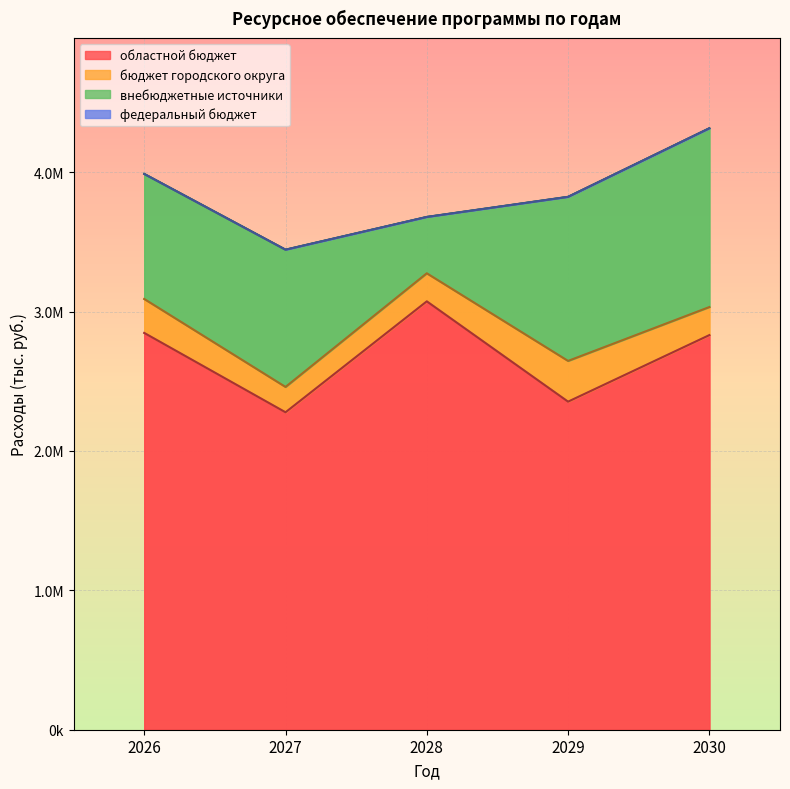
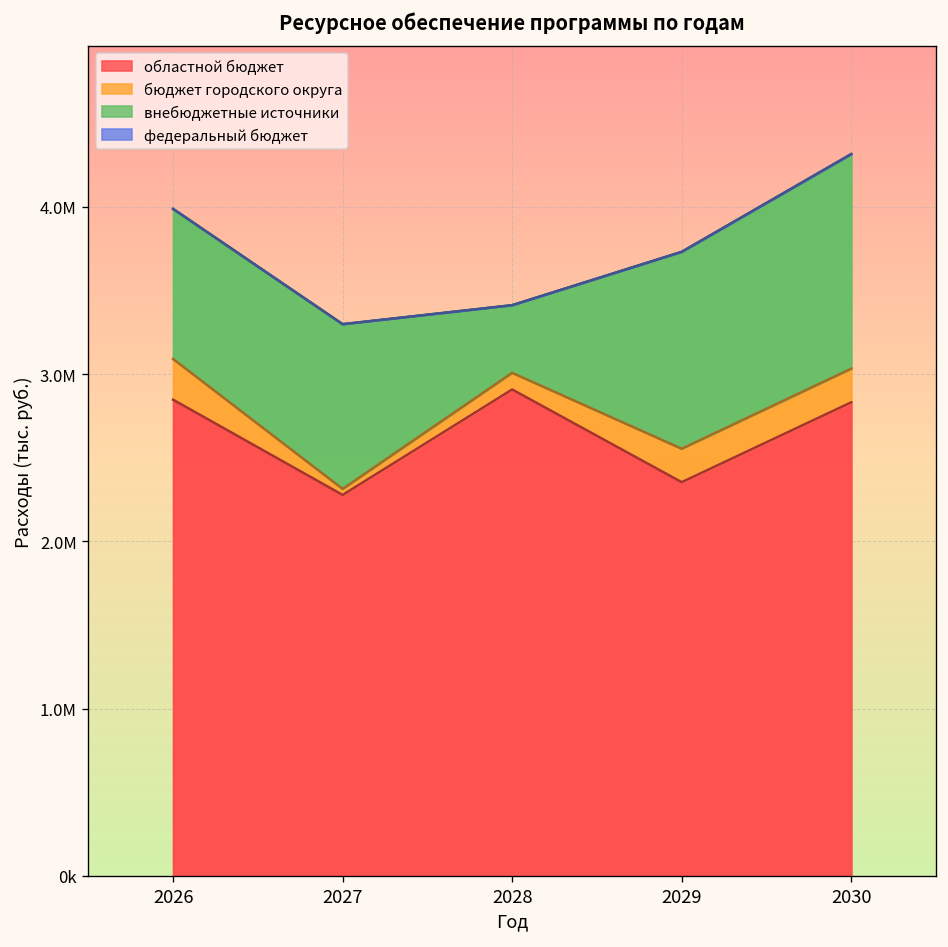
бюджет городского округа, 2027: 180000 -> 40000
областной бюджет, 2028: 3070000 -> 2910000
бюджет городского округа, 2028: 200000 -> 100000
бюджет городского округа, 2029: 290000 -> 200000
